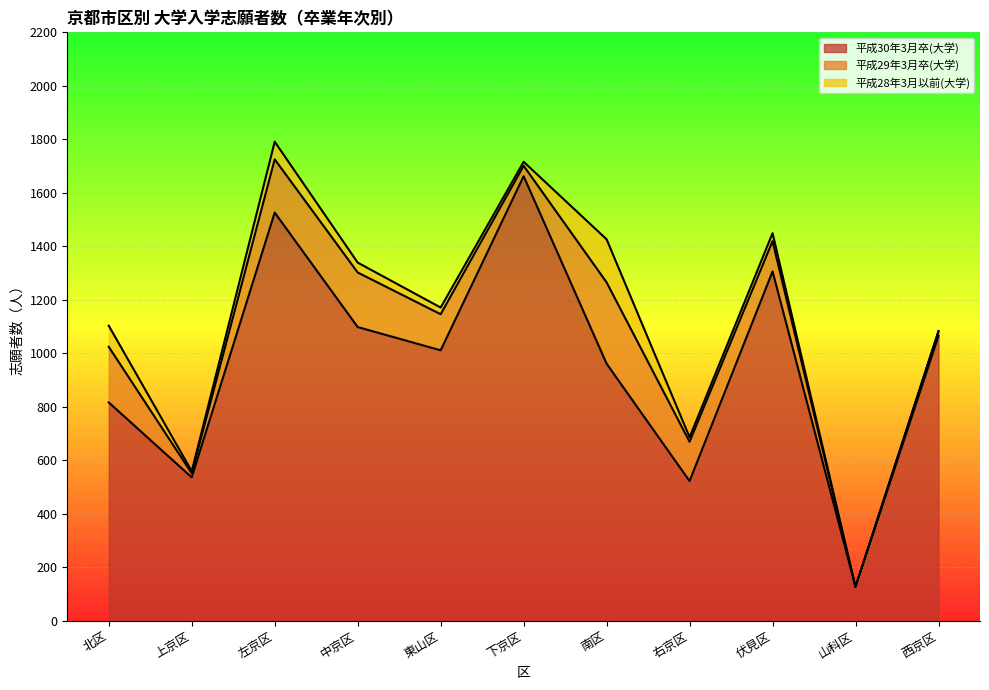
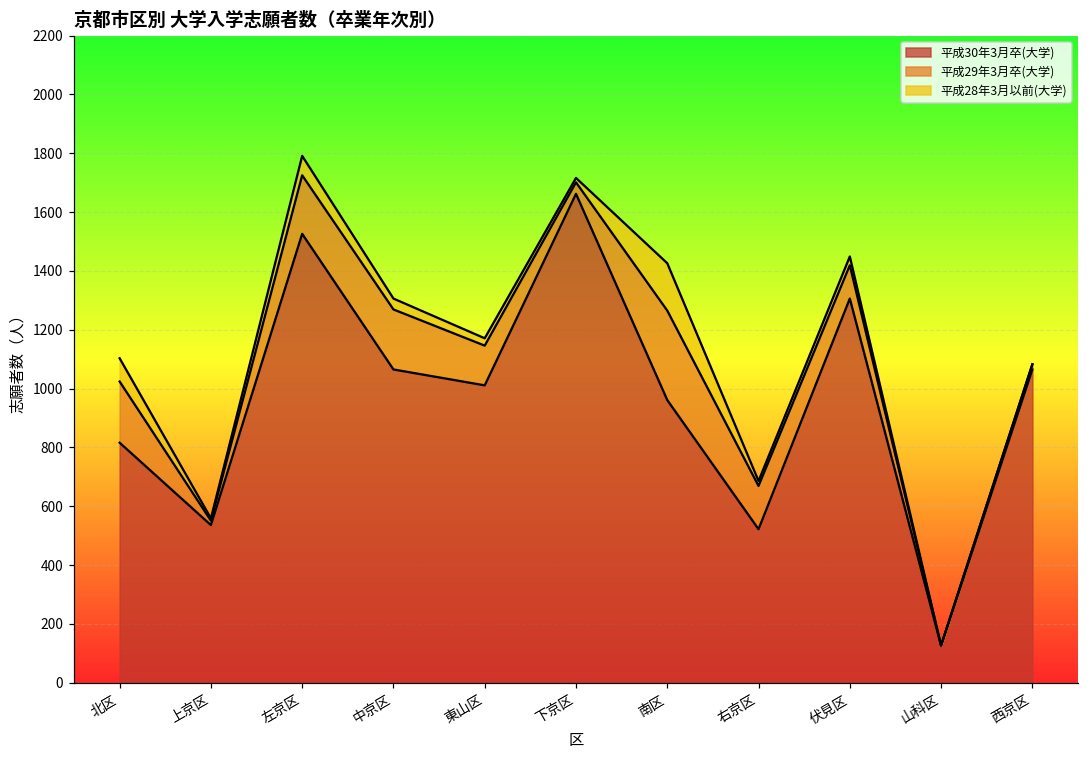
平成30年3月卒(大学), 中京区: 1100 -> 1070
